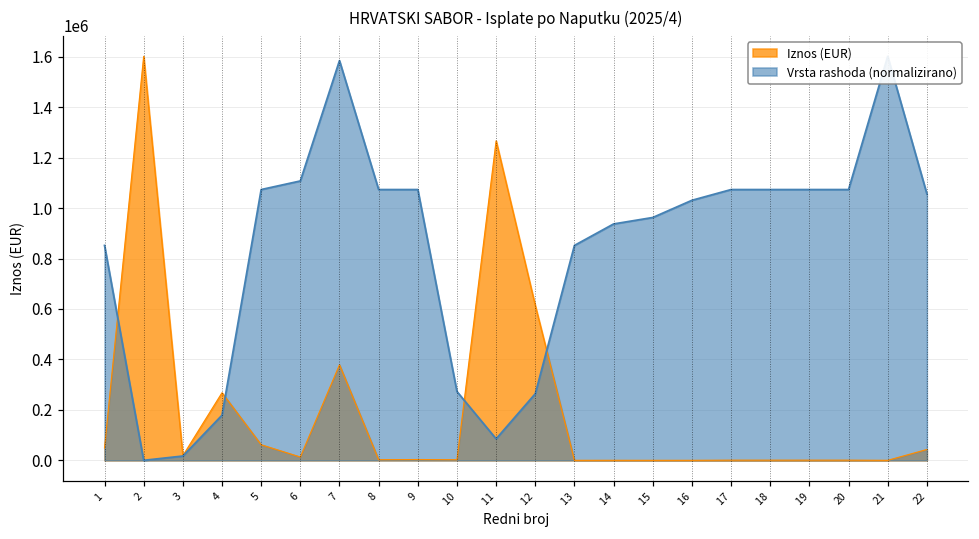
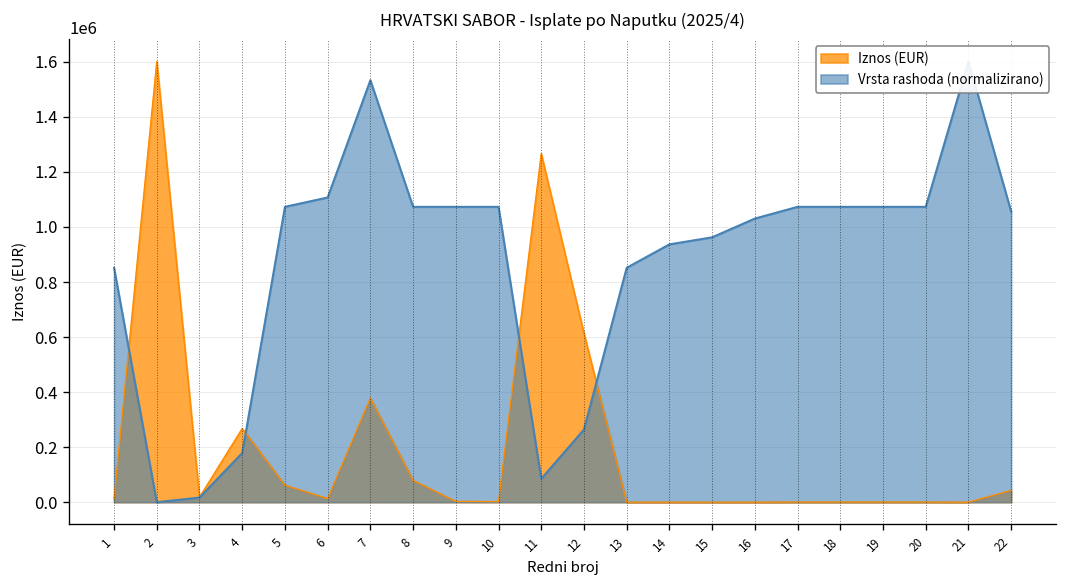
Iznos (EUR), 1: 50000 -> 10000
Vrsta rashoda (normalizirano), 7: 1580000 -> 1530000
Iznos (EUR), 8: 0 -> 80000
Vrsta rashoda (normalizirano), 10: 270000 -> 1070000
